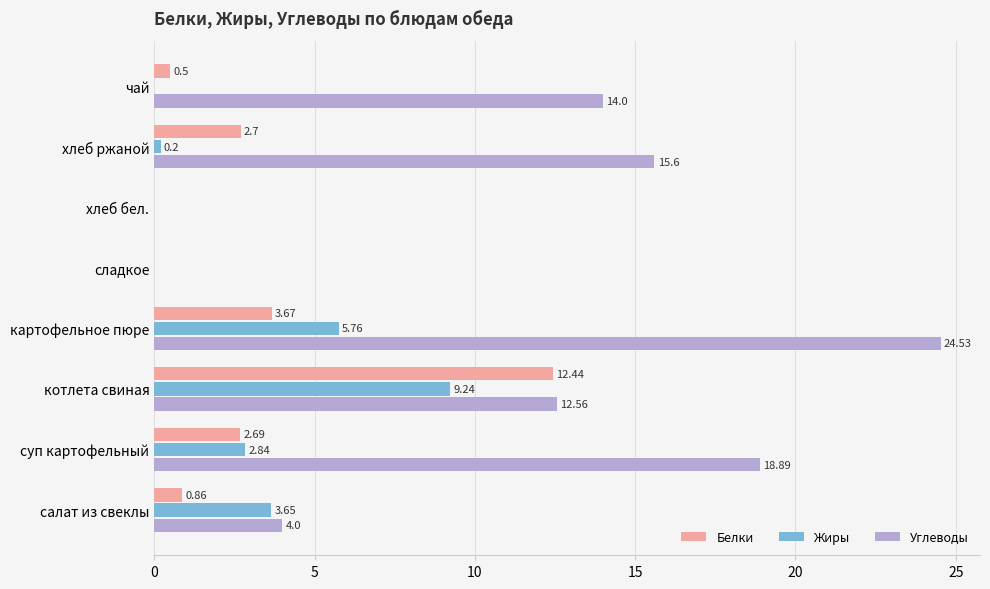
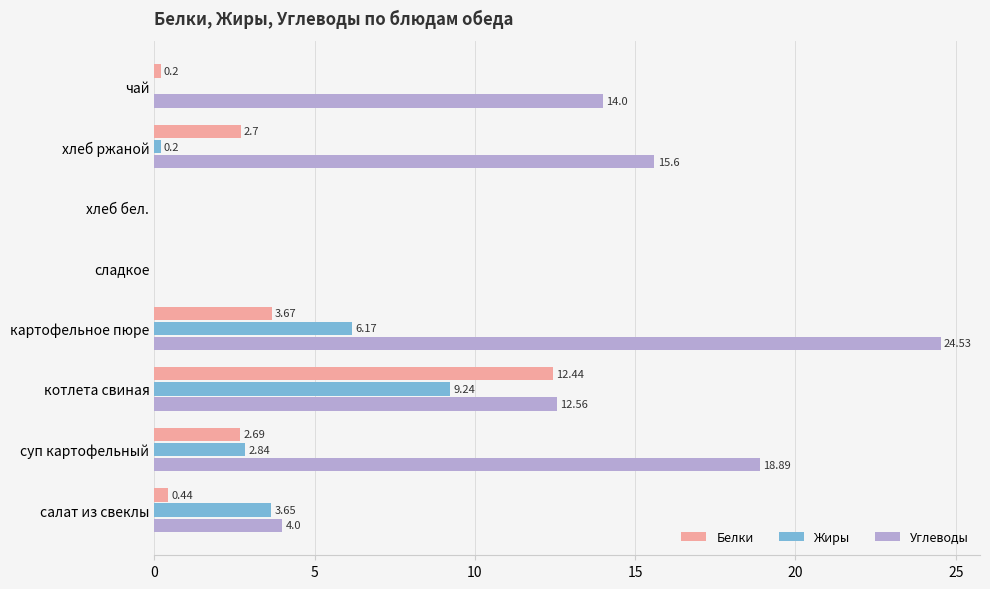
Белки, чай: 0.5 -> 0.2
Жиры, картофельное пюре: 5.76 -> 6.17
Белки, салат из свеклы: 0.86 -> 0.44
